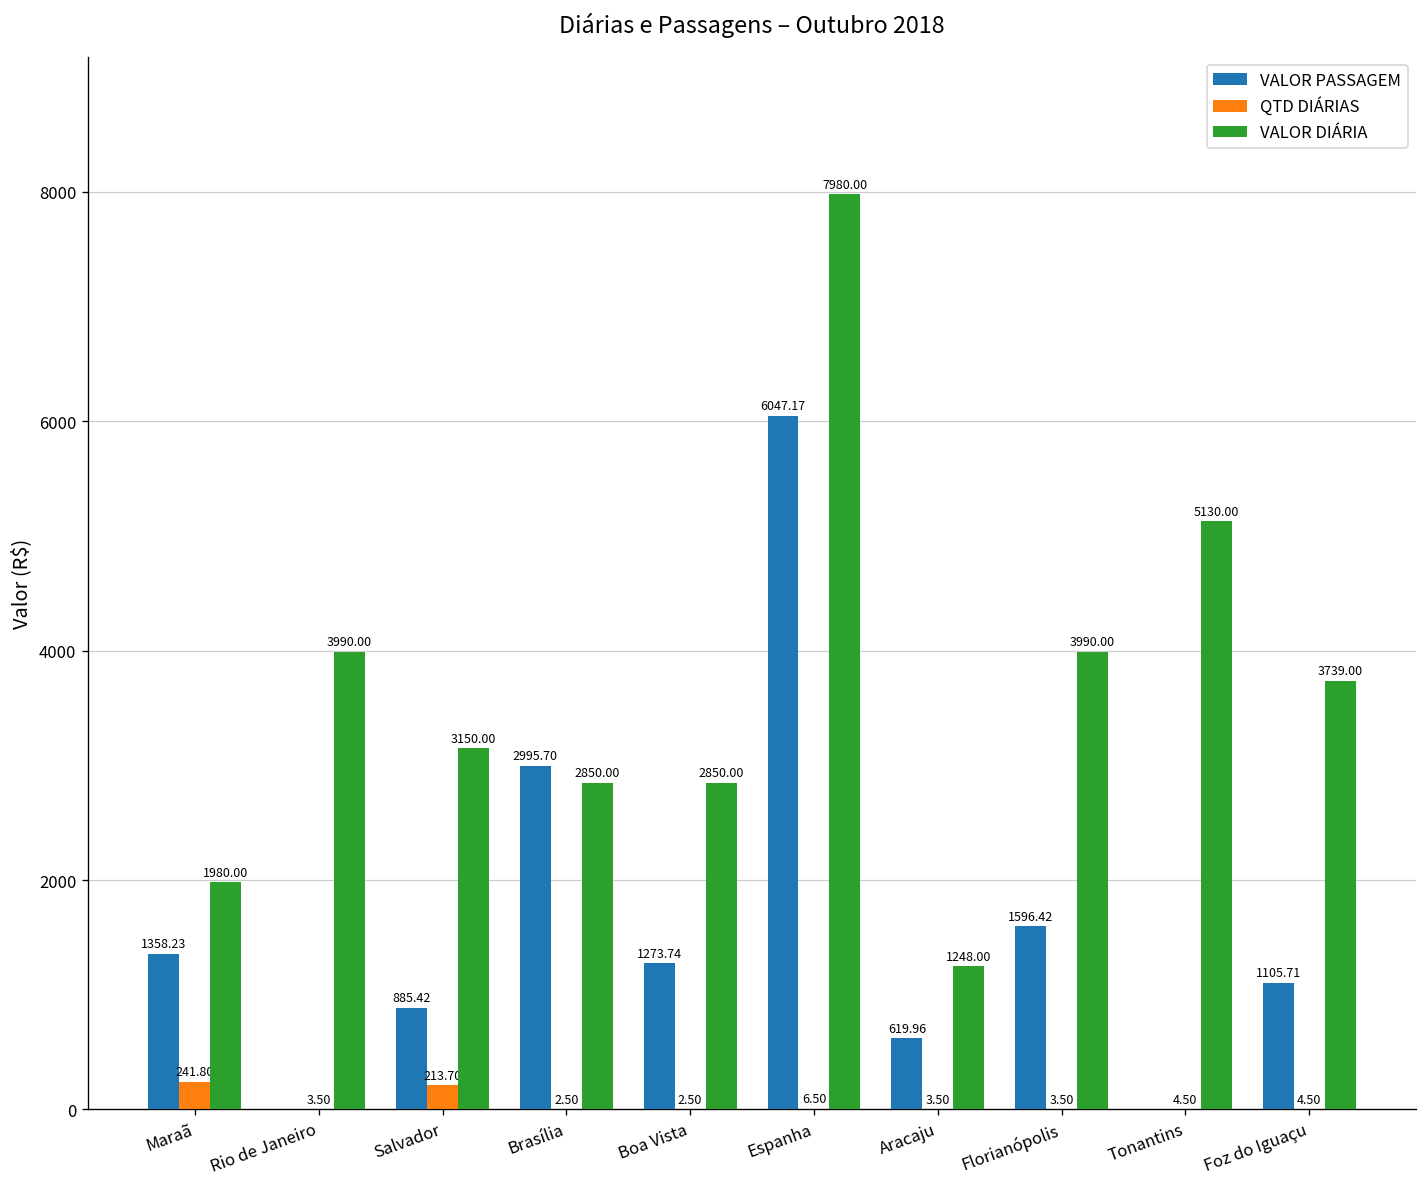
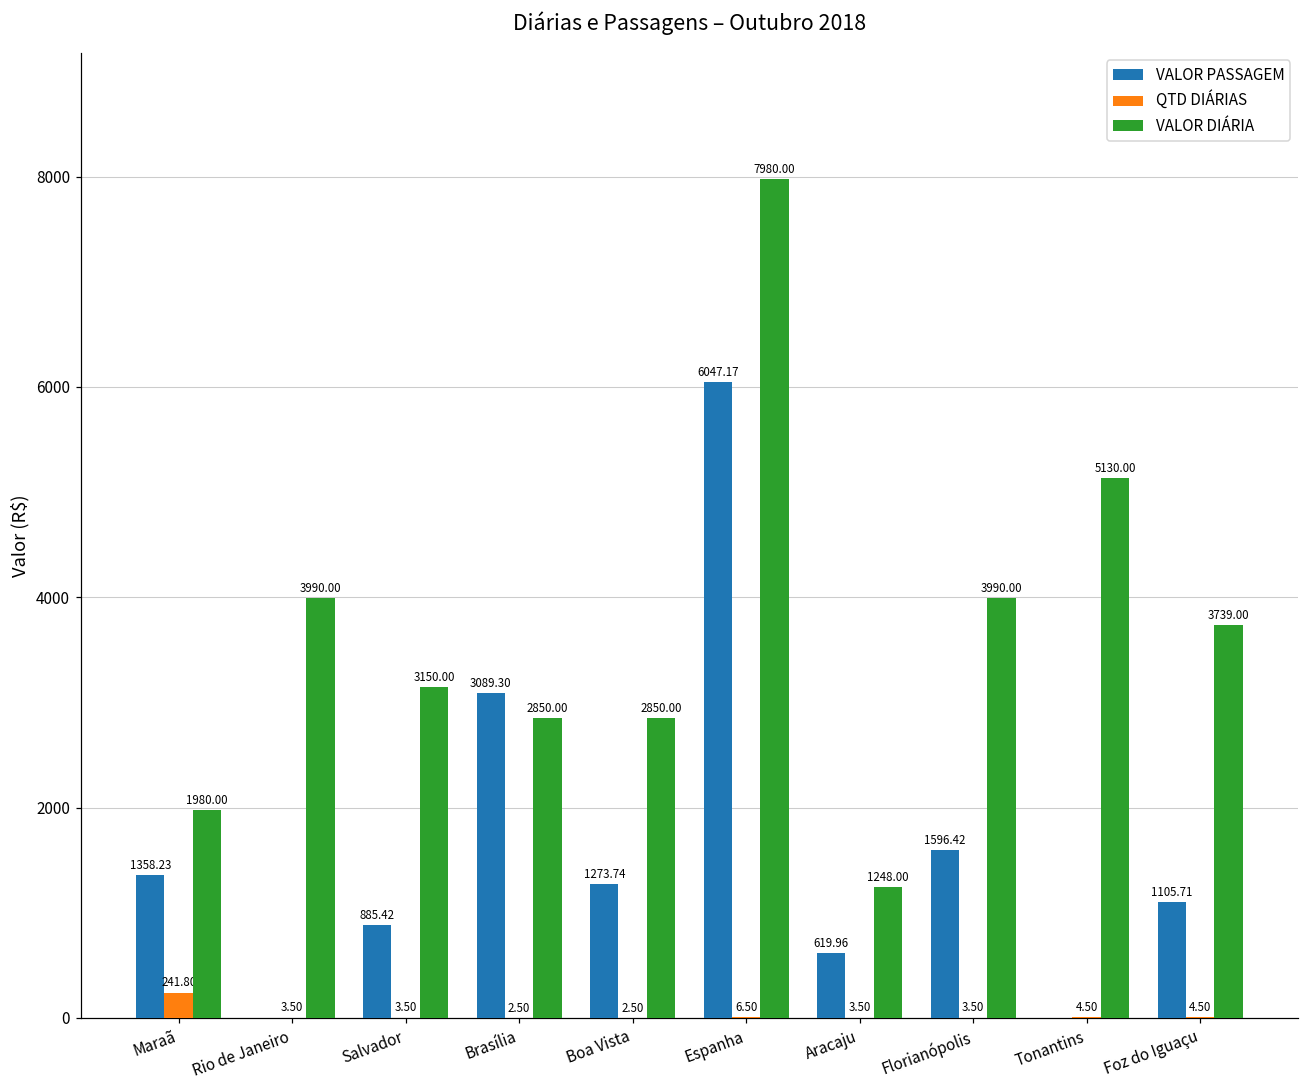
QTD DIÁRIAS, Salvador: 213.70 -> 3.50
VALOR PASSAGEM, Brasília: 2995.70 -> 3089.30
